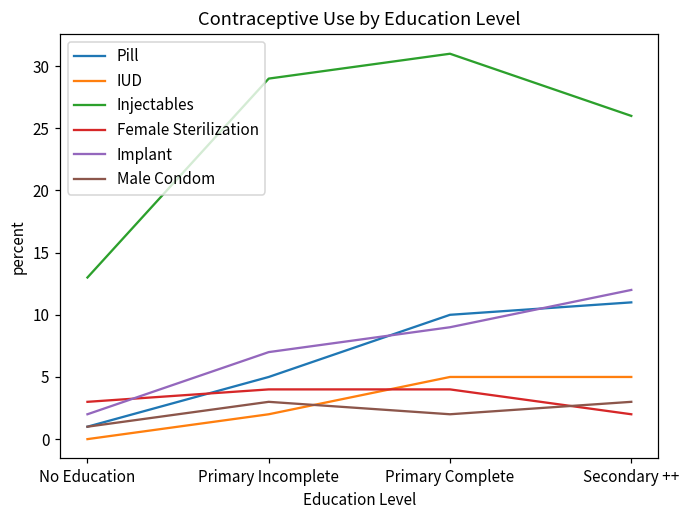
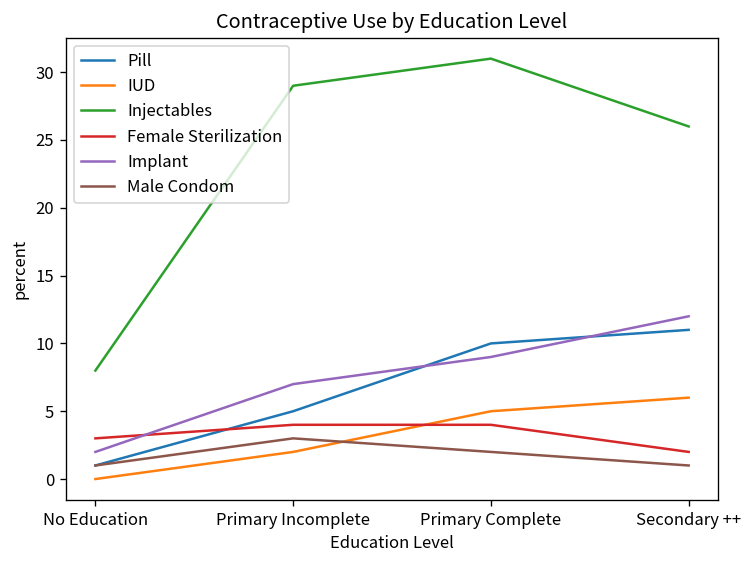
Injectables, No Education: 13 -> 8
IUD, Secondary ++: 5 -> 6
Male Condom, Secondary ++: 3 -> 1
